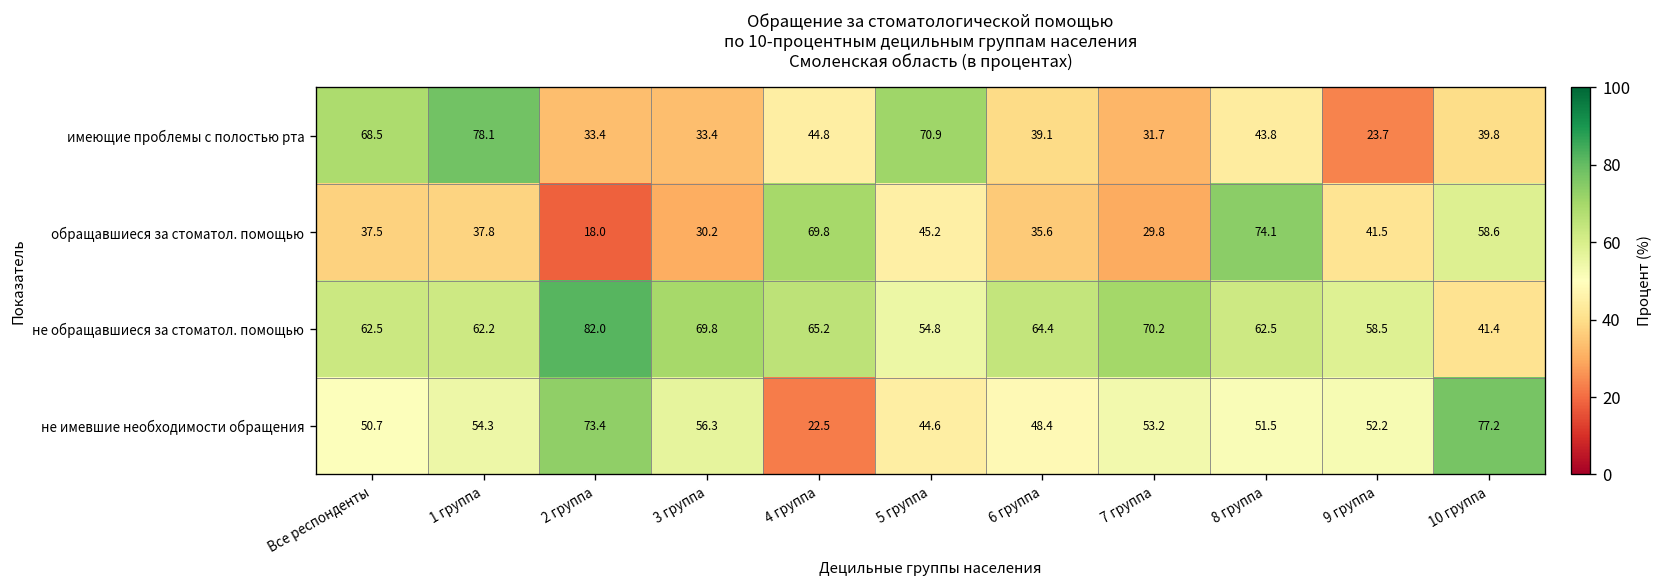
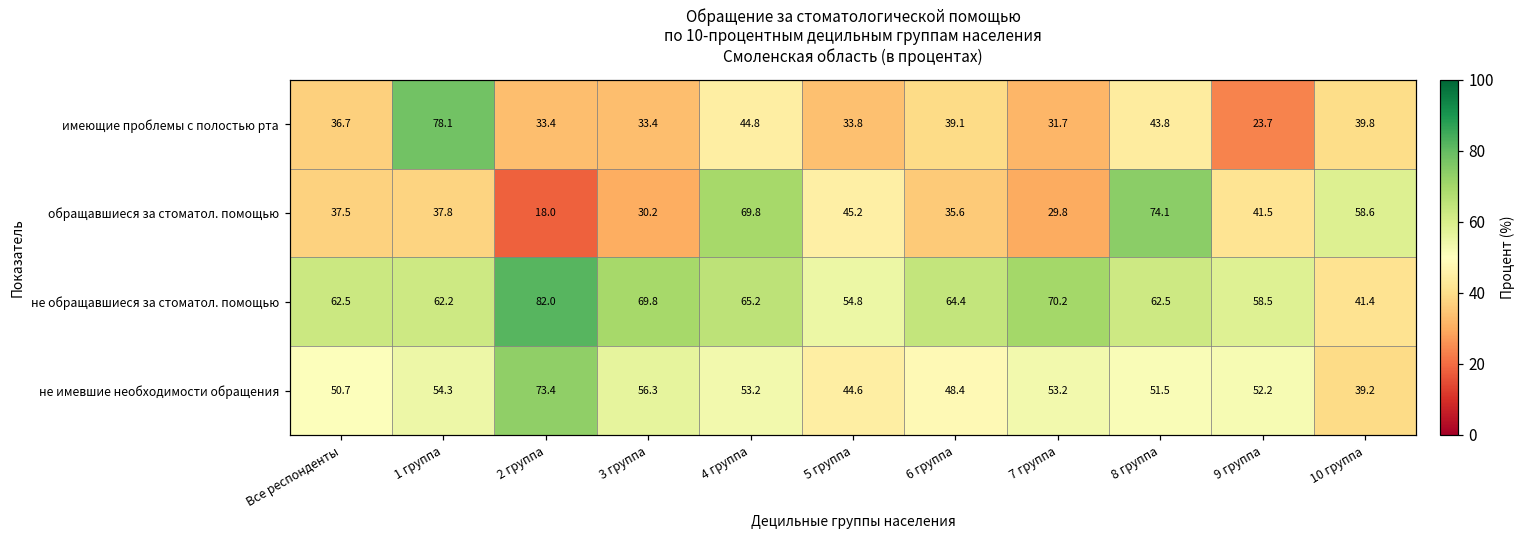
имеющие проблемы с полостью рта, Все респонденты: 68.5 -> 36.7
имеющие проблемы с полостью рта, 5 группа: 70.9 -> 33.8
не имевшие необходимости обращения, 4 группа: 22.5 -> 53.2
не имевшие необходимости обращения, 10 группа: 77.2 -> 39.2
